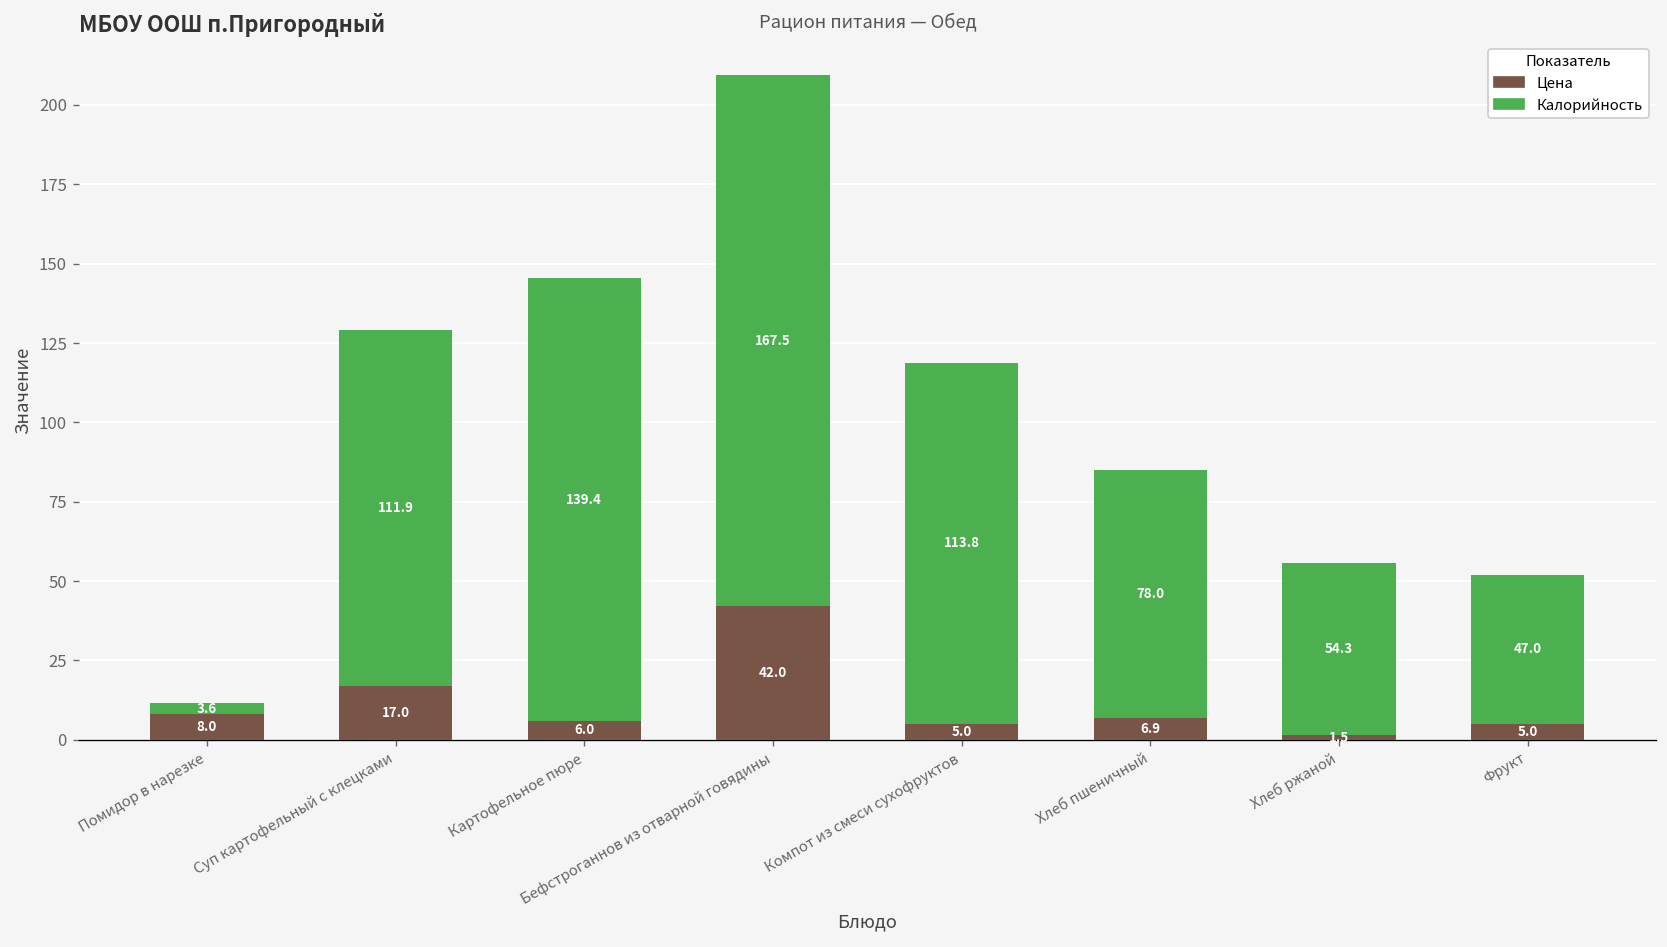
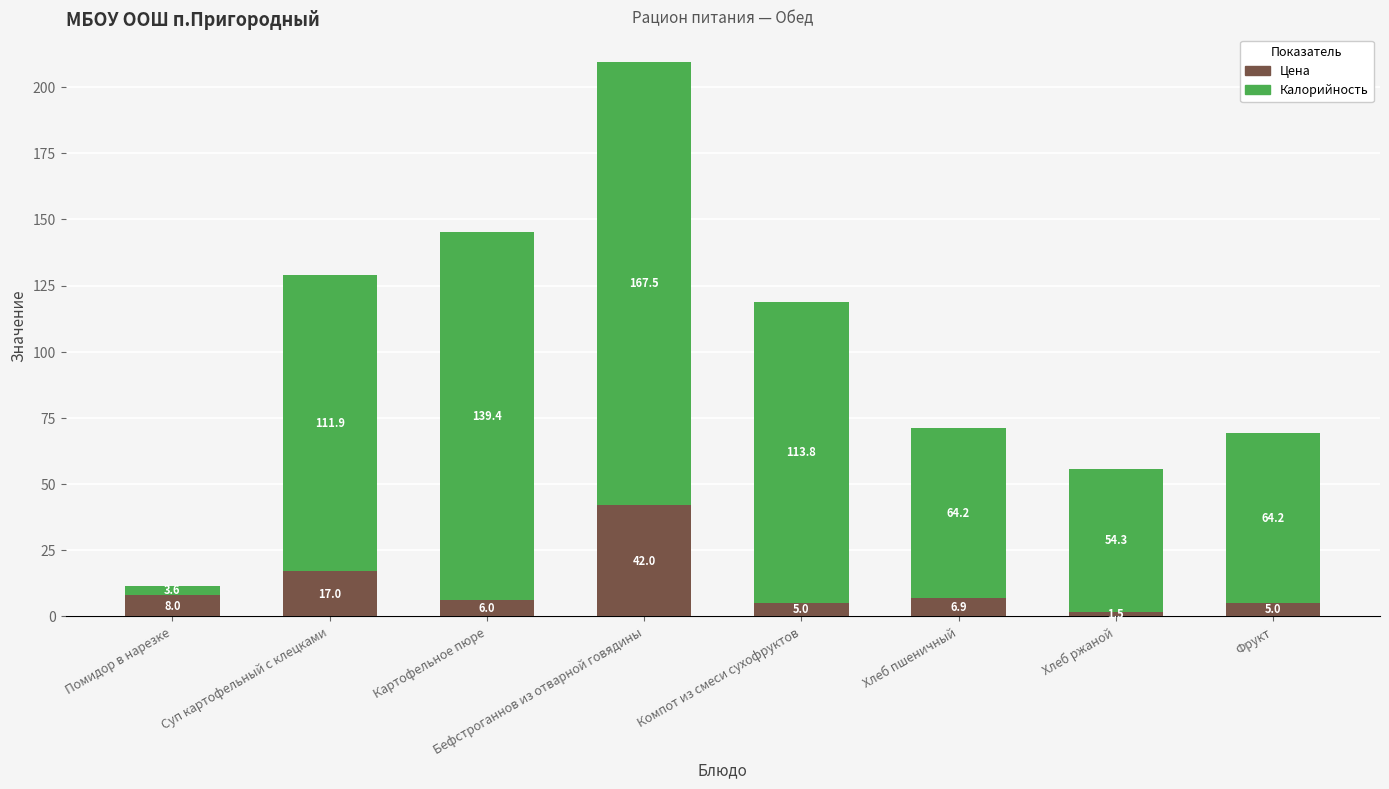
Калорийность, Хлеб пшеничный: 78.0 -> 64.2
Калорийность, Фрукт: 47.0 -> 64.2
